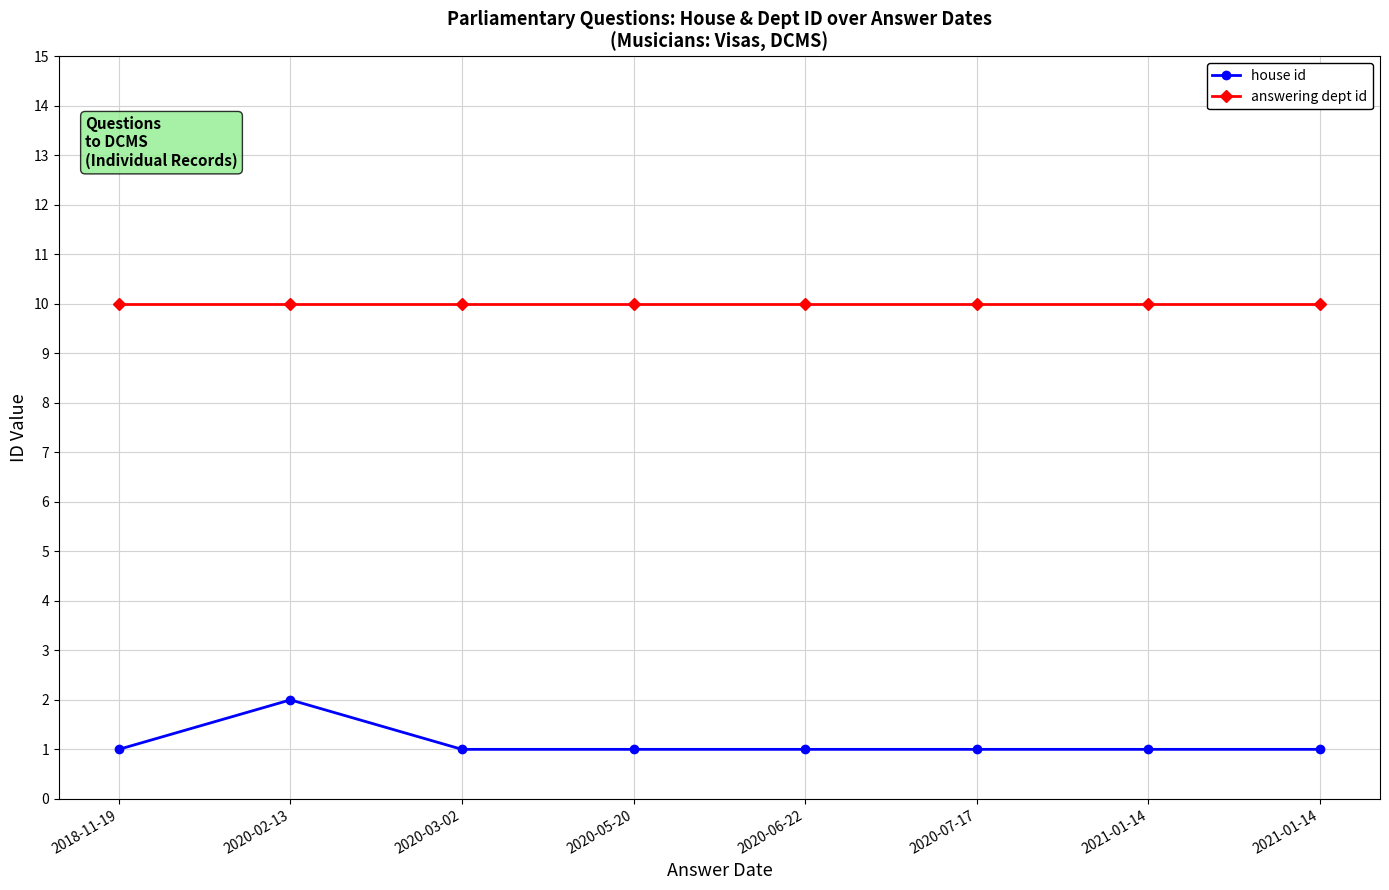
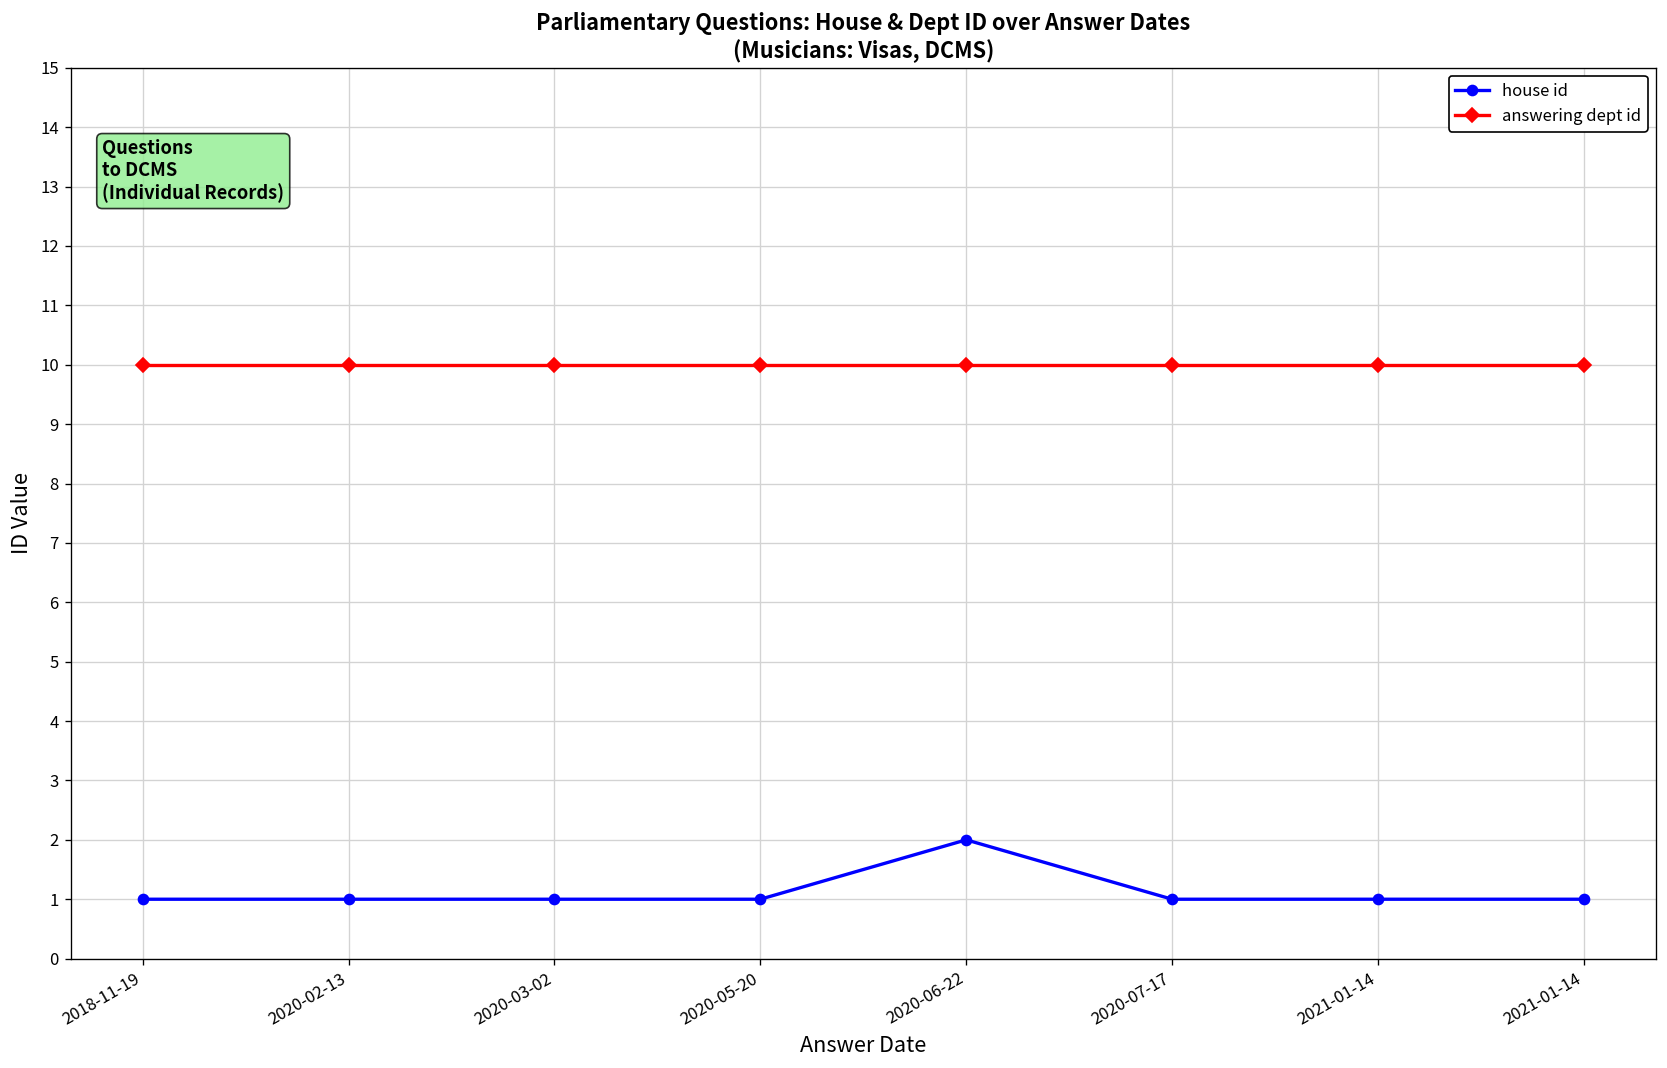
house id, 2020-02-13: 2 -> 1
house id, 2020-06-22: 1 -> 2
